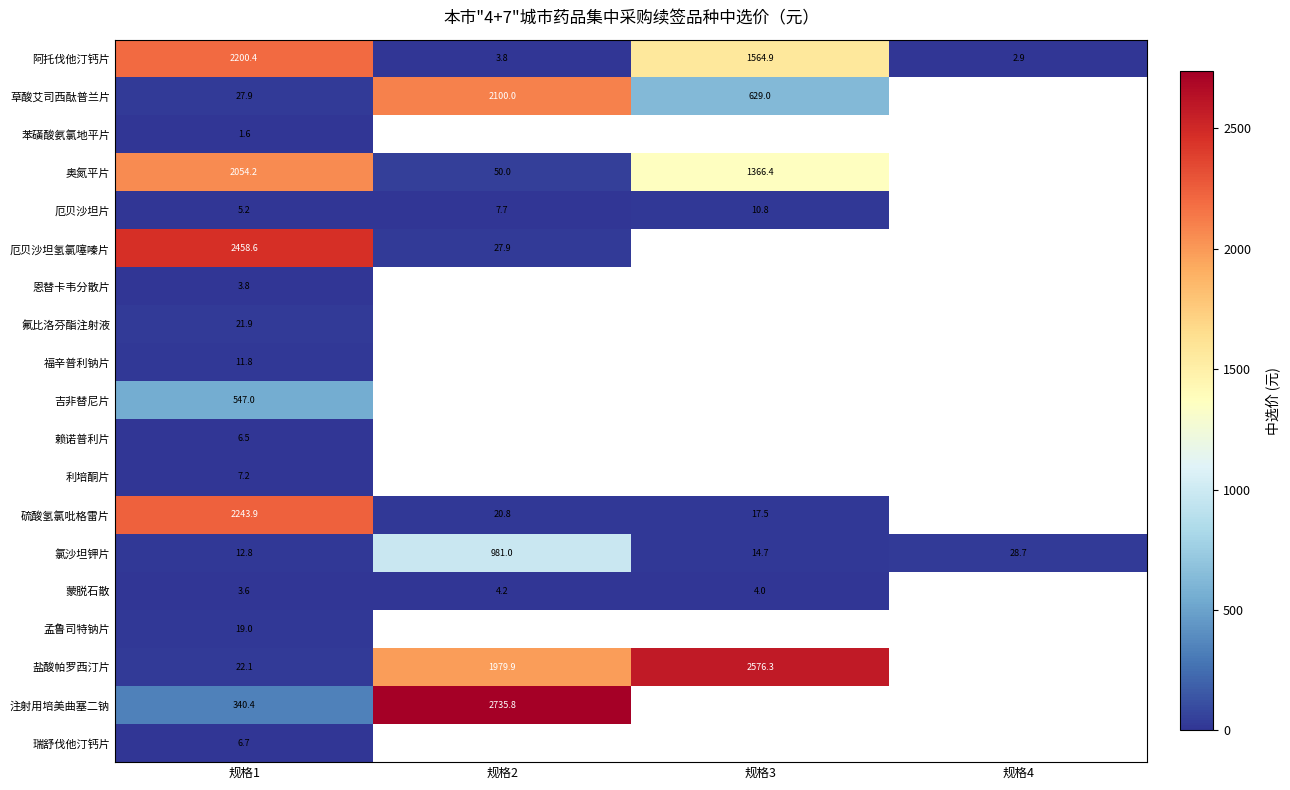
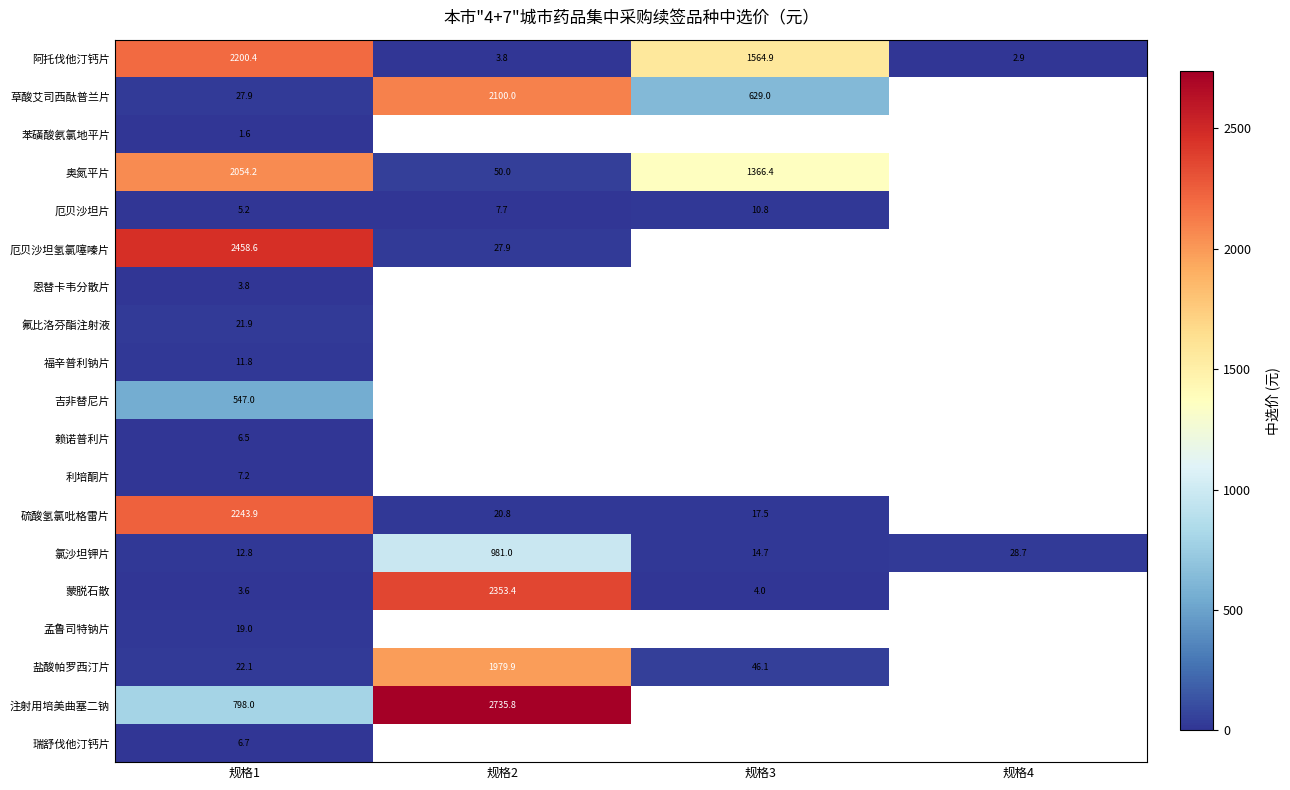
蒙脱石散, 规格2: 4.2 -> 2353.4
盐酸帕罗西汀片, 规格3: 2576.3 -> 46.1
注射用培美曲塞二钠, 规格1: 340.4 -> 798.0
